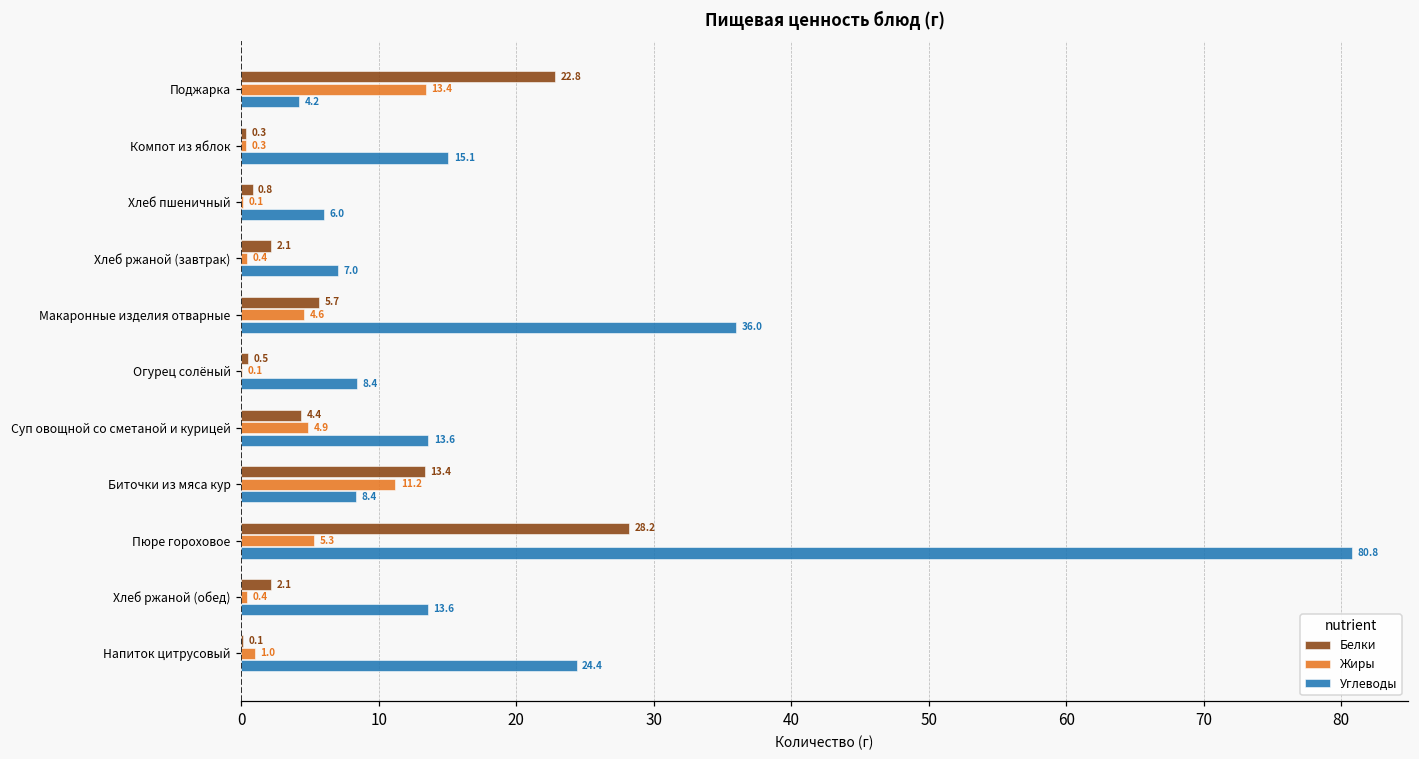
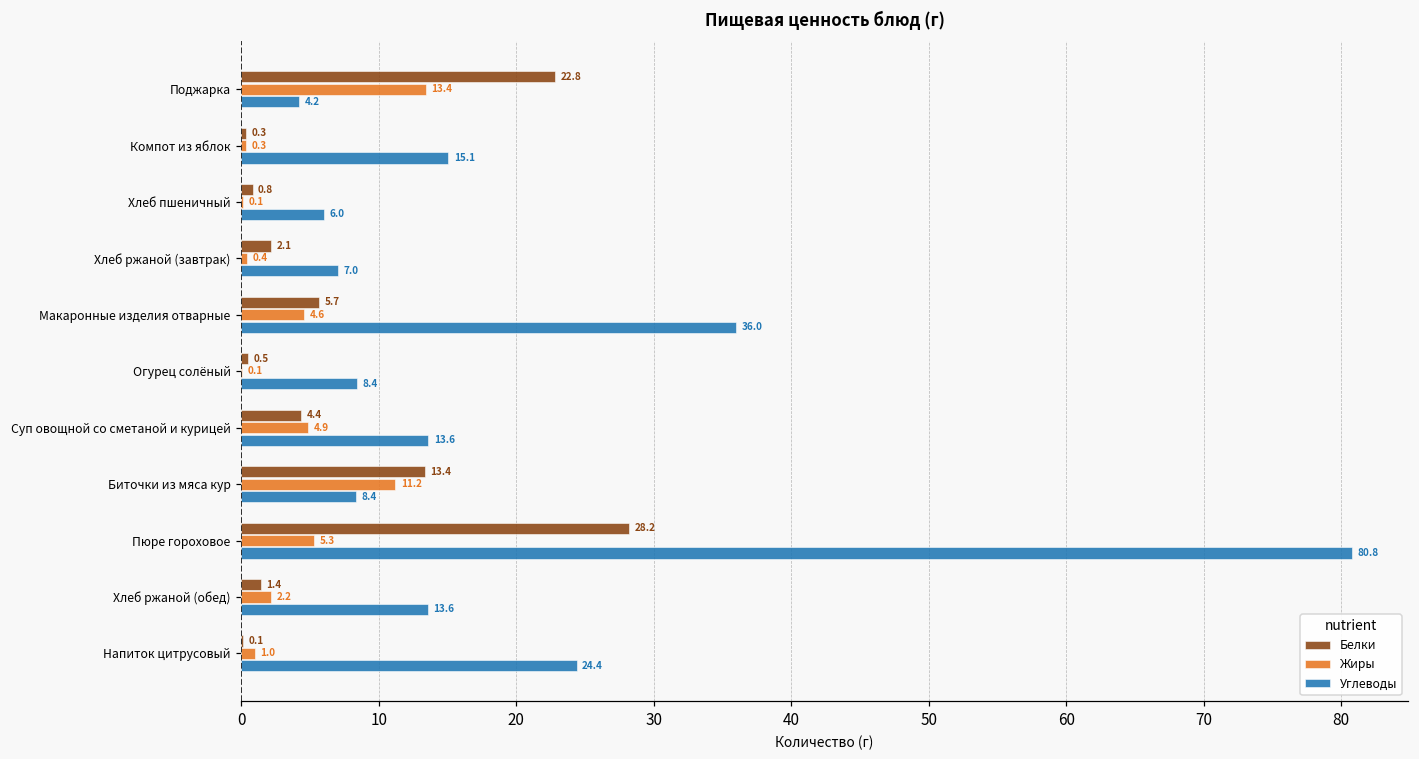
Белки, Хлеб ржаной (обед): 2.1 -> 1.4
Жиры, Хлеб ржаной (обед): 0.4 -> 2.2
